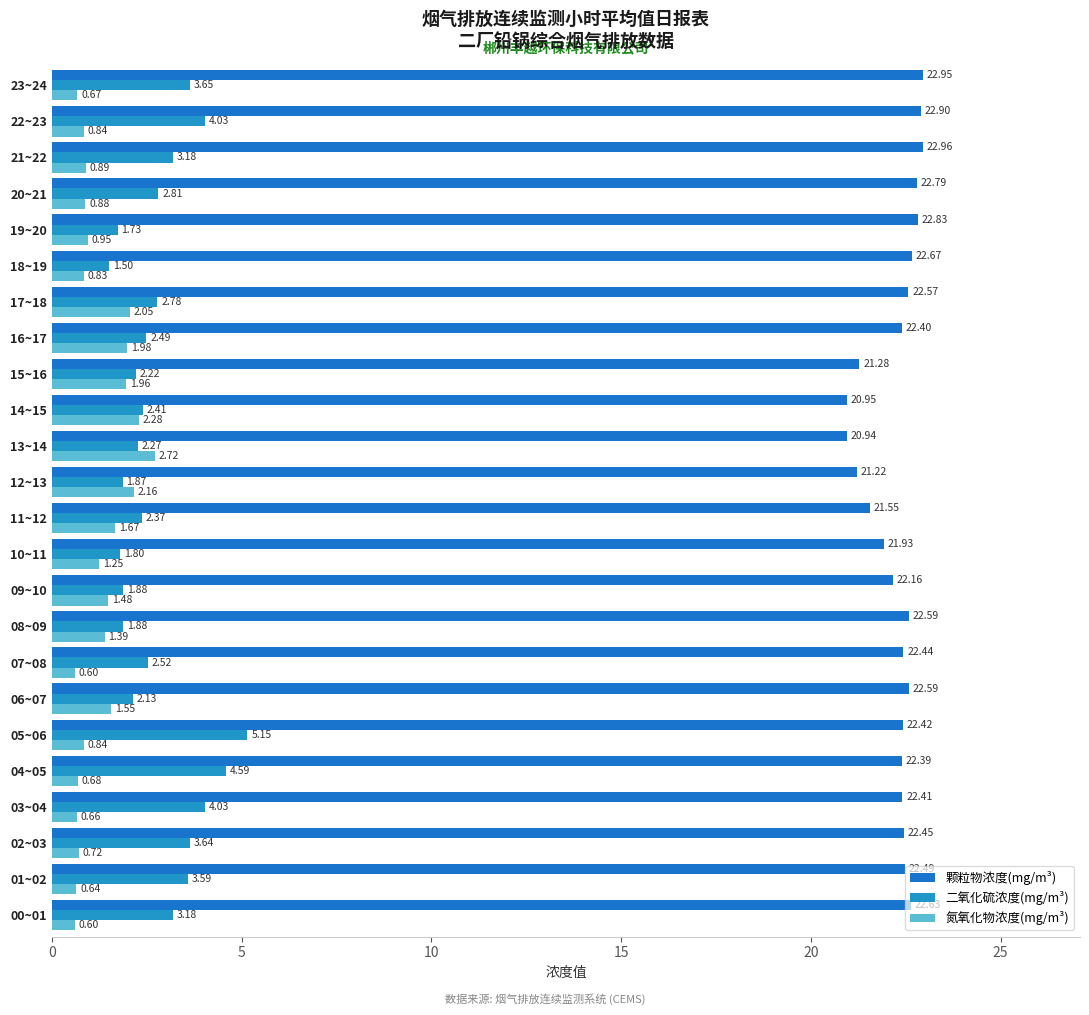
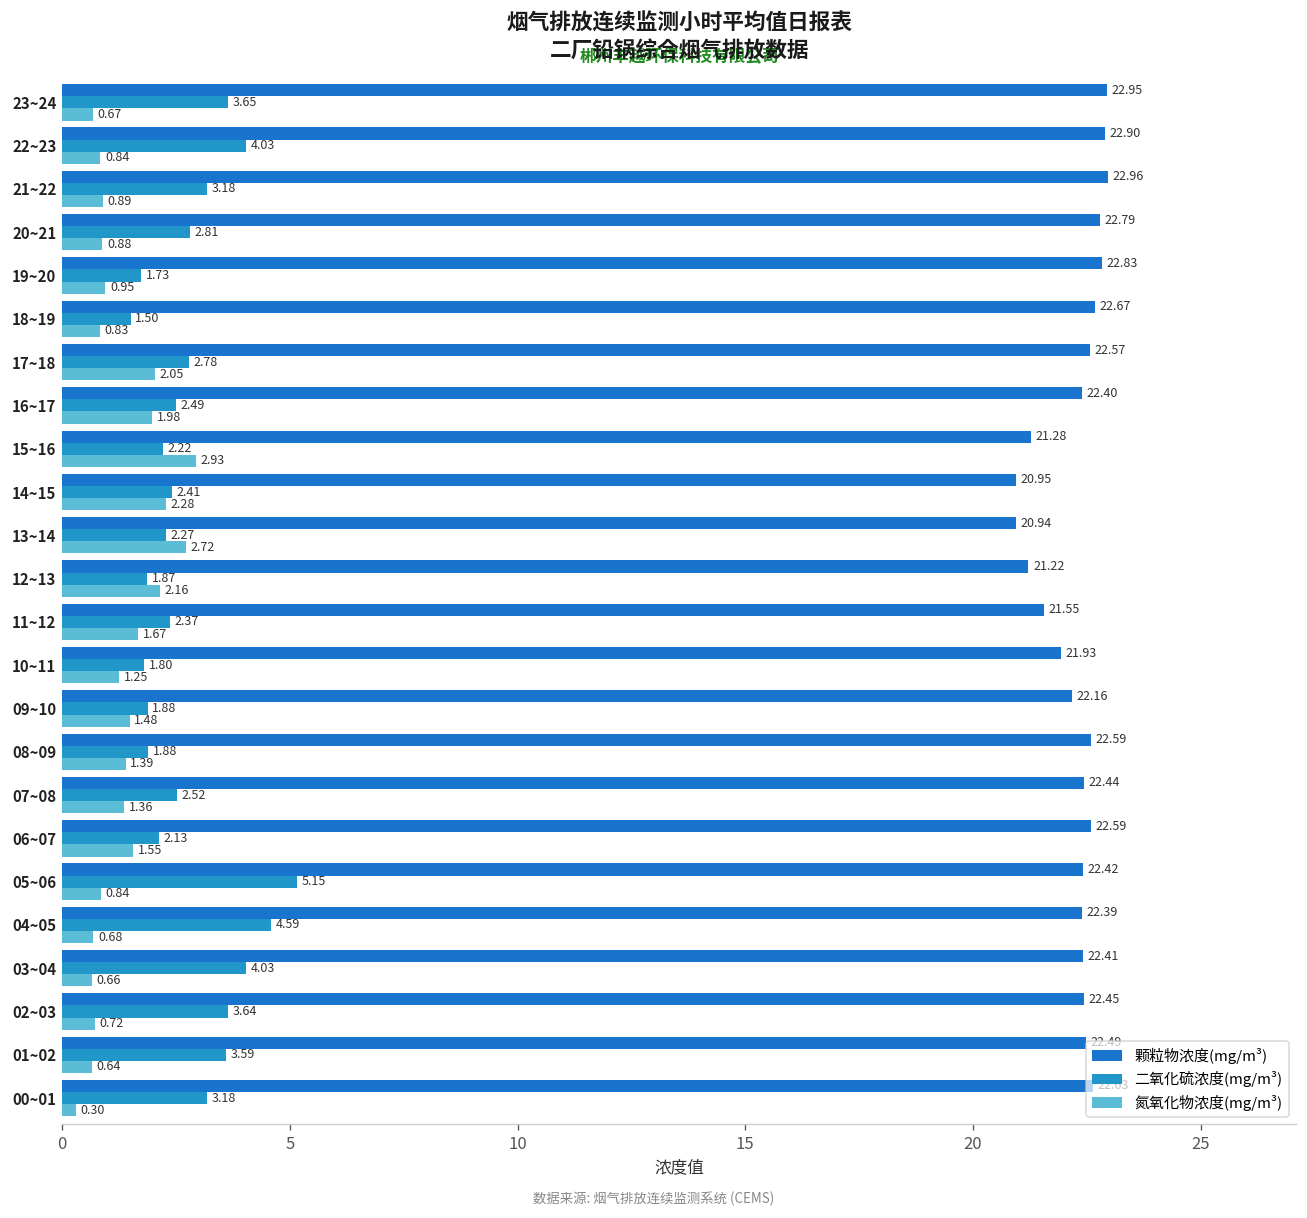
氮氧化物浓度(mg/m³), 15~16: 1.96 -> 2.93
氮氧化物浓度(mg/m³), 07~08: 0.60 -> 1.36
氮氧化物浓度(mg/m³), 00~01: 0.60 -> 0.30
